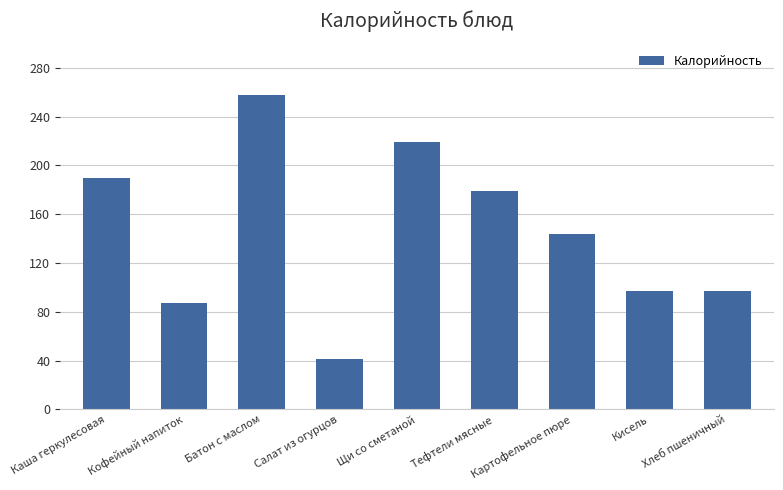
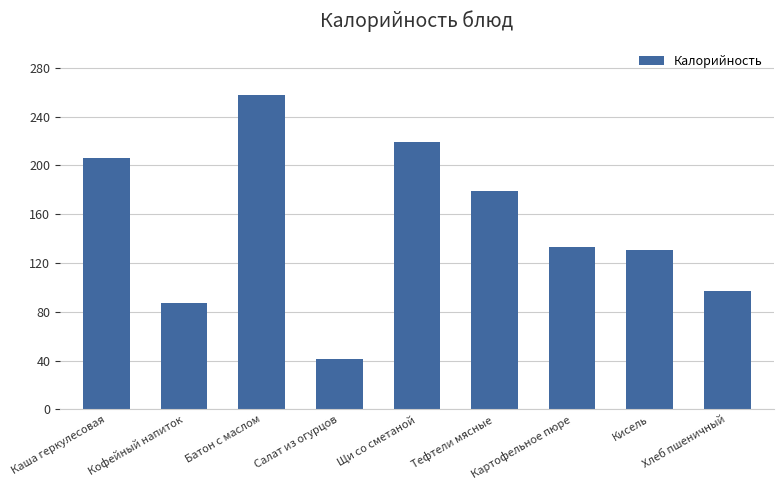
Каша геркулесовая: 190 -> 206
Картофельное пюре: 144 -> 133
Кисель: 97 -> 131
